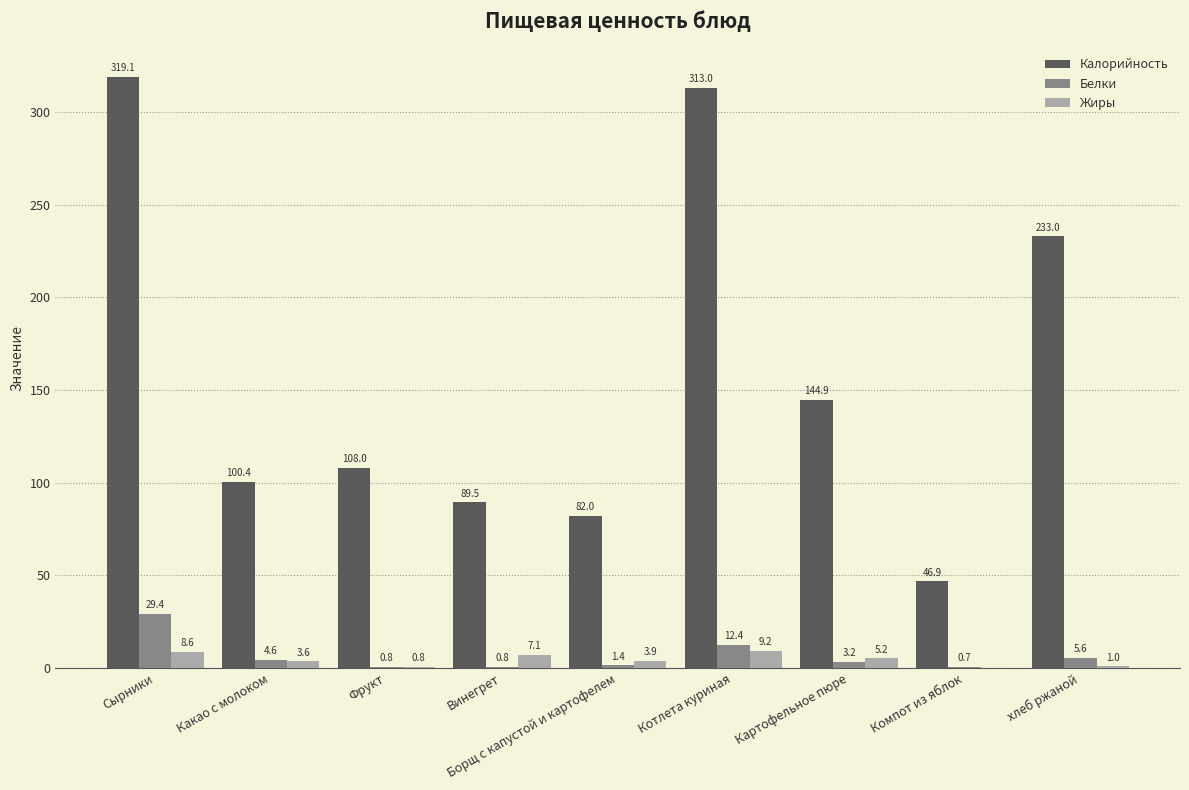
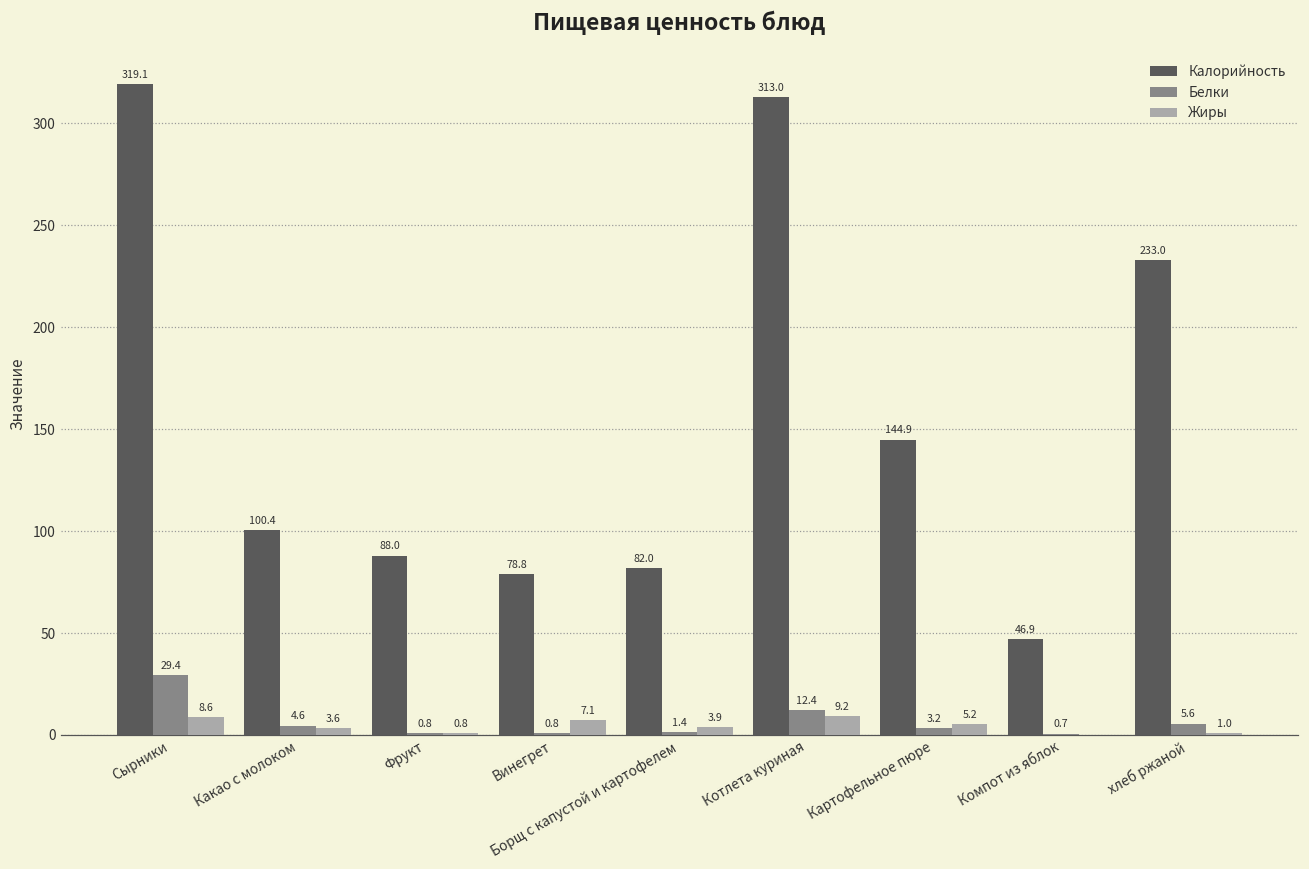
Калорийность, Фрукт: 108.0 -> 88.0
Калорийность, Винегрет: 89.5 -> 78.8
